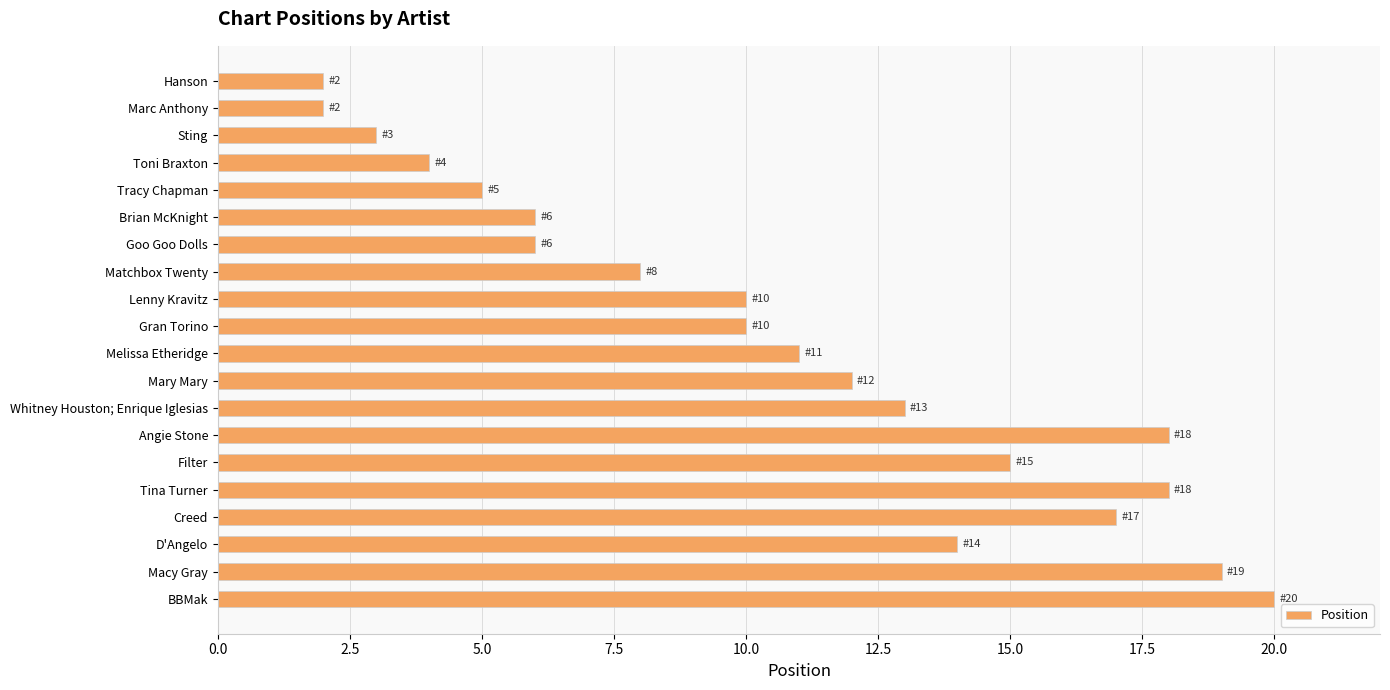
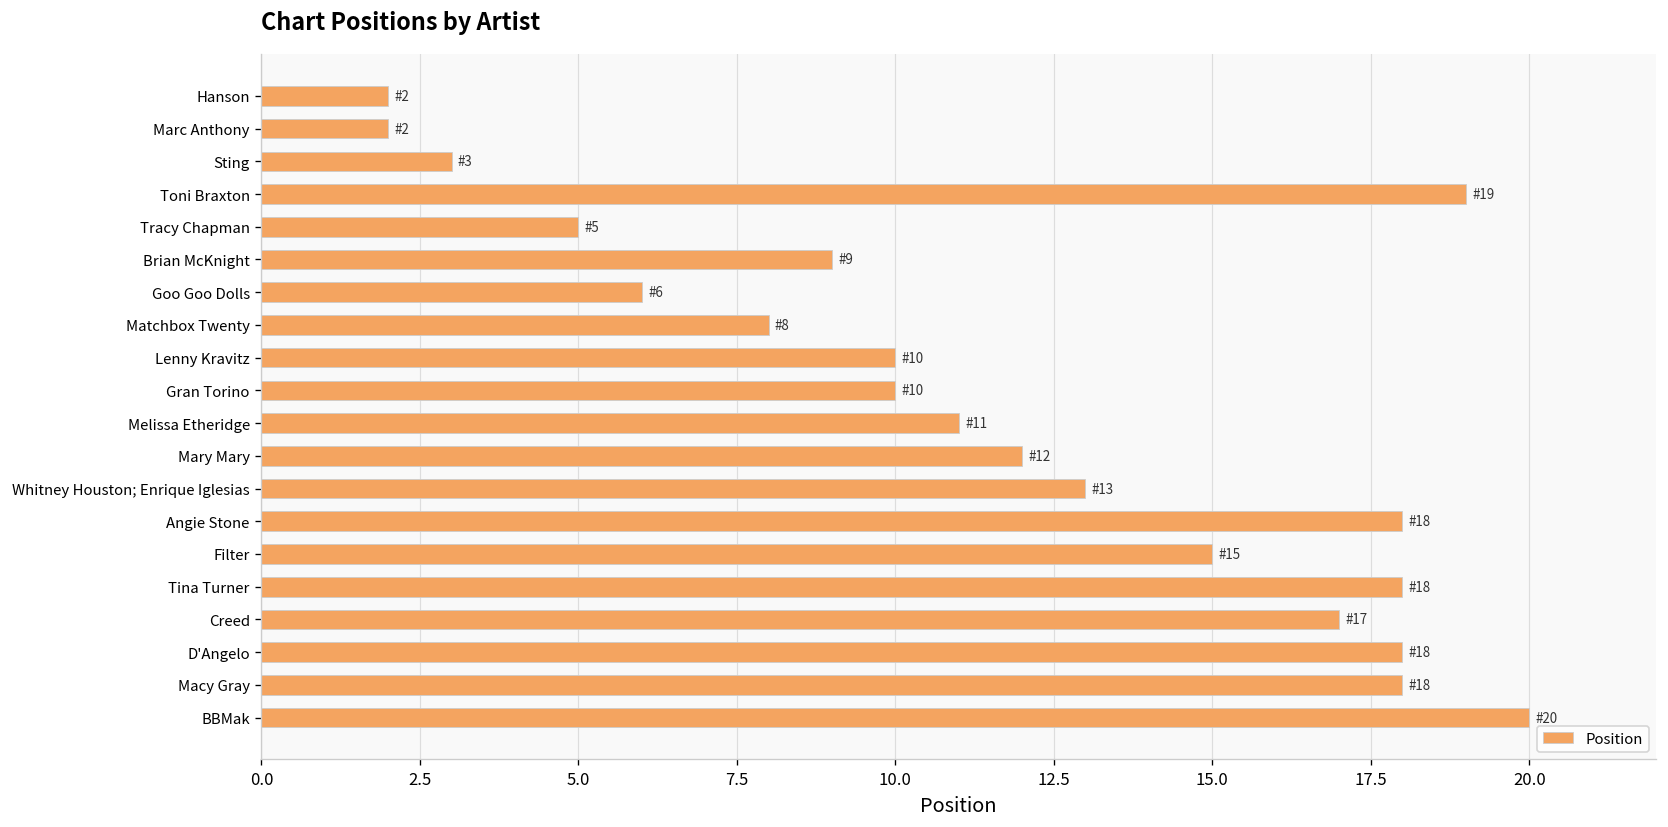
Toni Braxton: 4 -> 19
Brian McKnight: 6 -> 9
D'Angelo: 14 -> 18
Macy Gray: 19 -> 18
